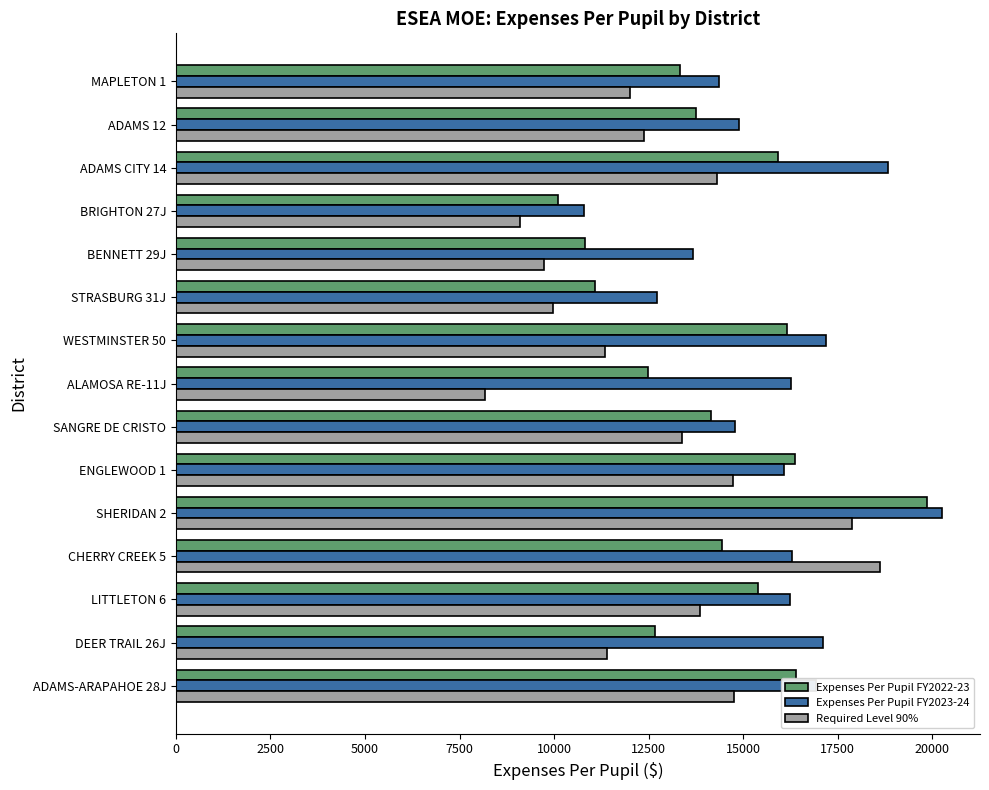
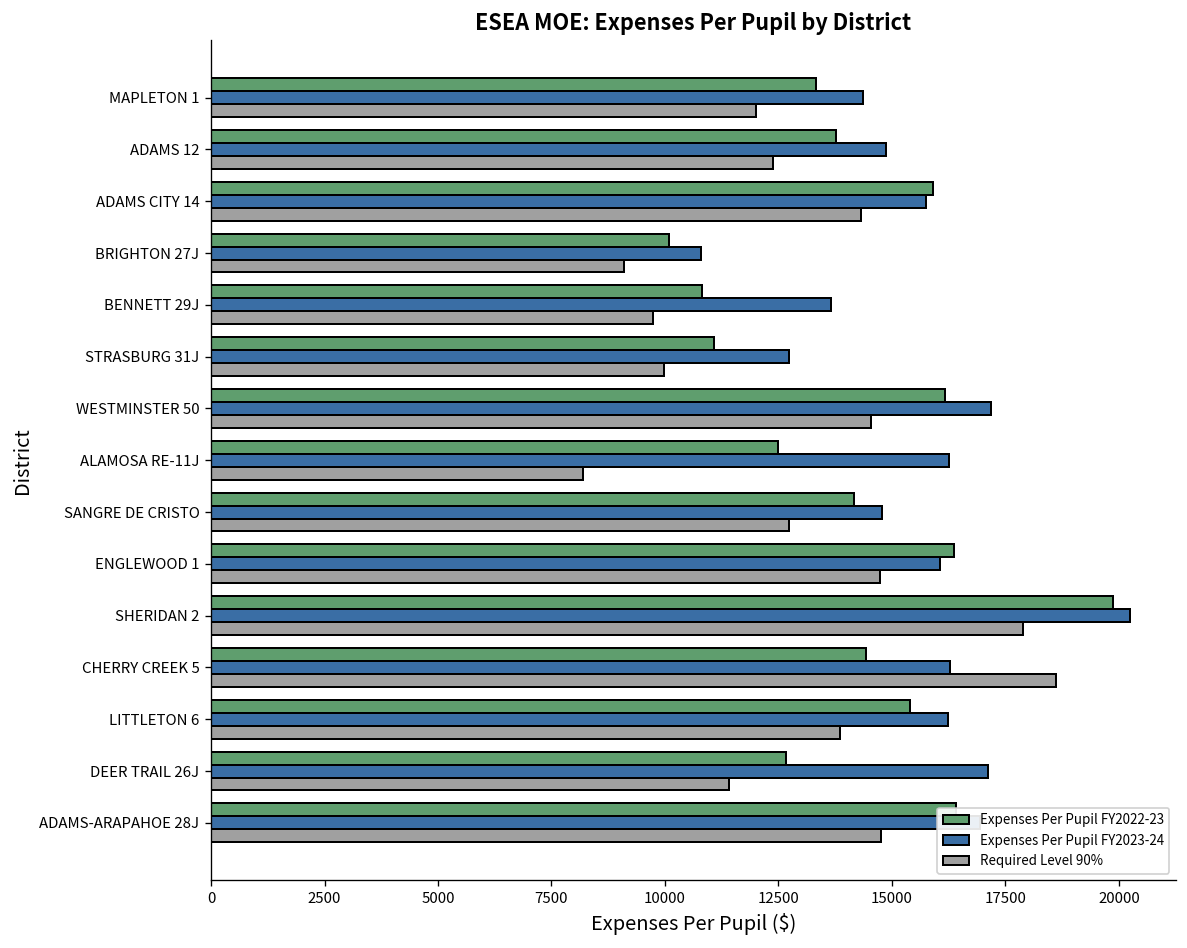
Expenses Per Pupil FY2023-24, ADAMS CITY 14: 18800 -> 15800
Required Level 90%, WESTMINSTER 50: 11300 -> 14500
Required Level 90%, SANGRE DE CRISTO: 13400 -> 12700
